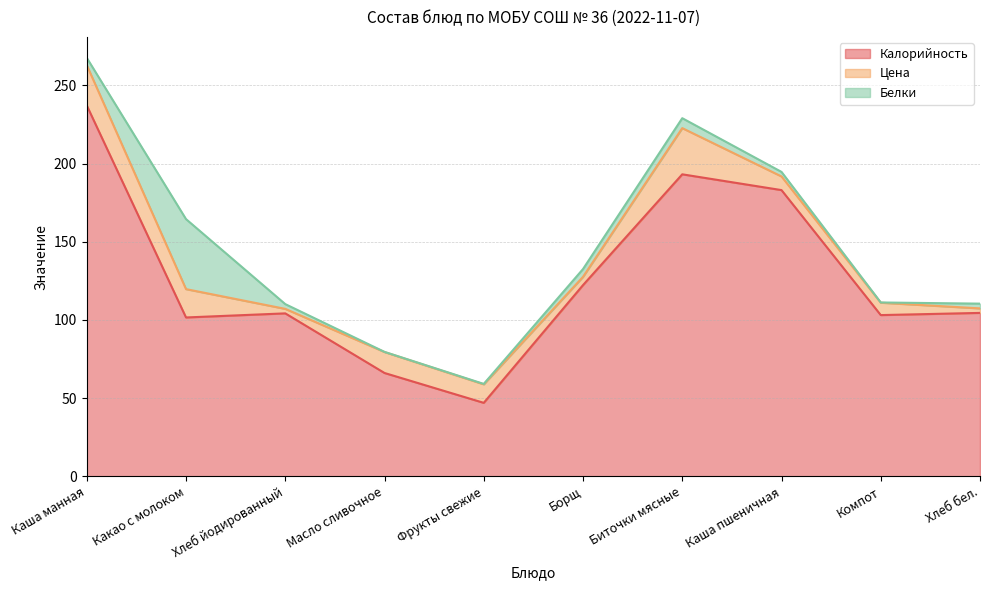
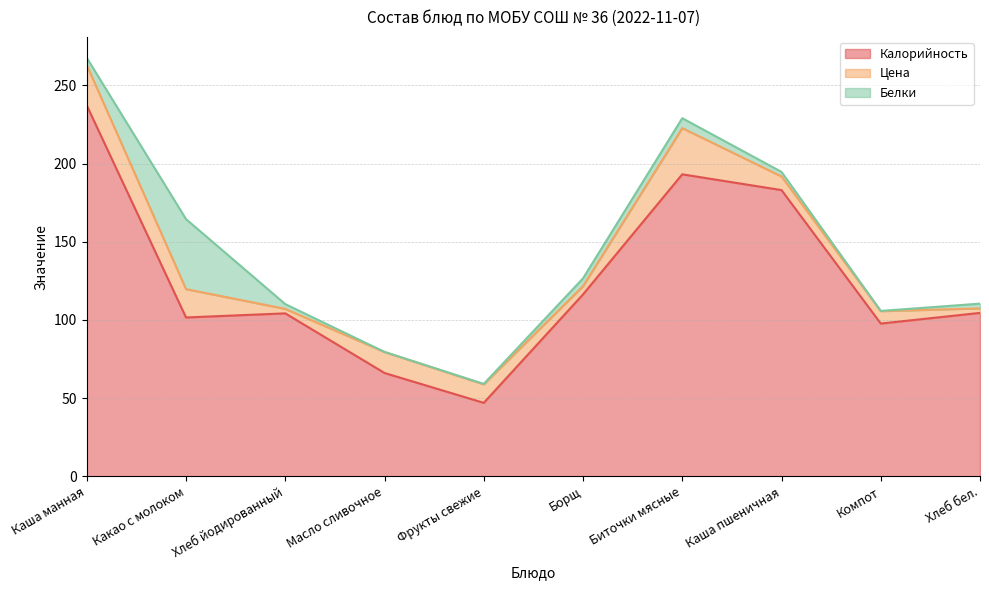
Калорийность, Борщ: 122 -> 116
Калорийность, Компот: 103 -> 98
